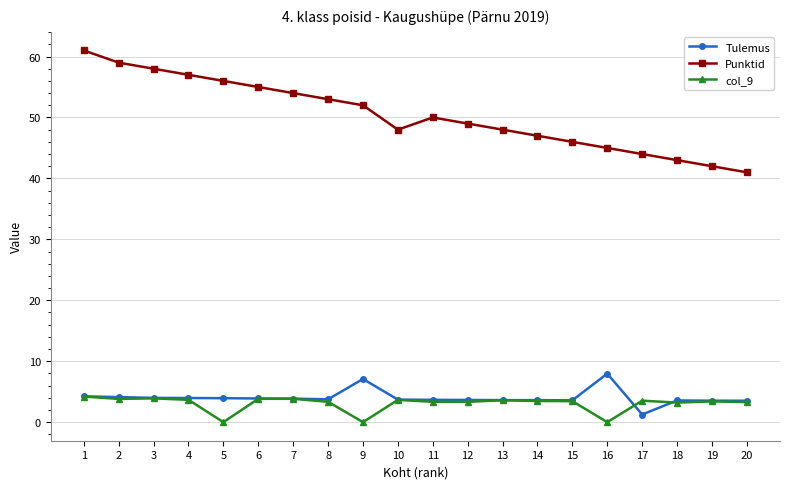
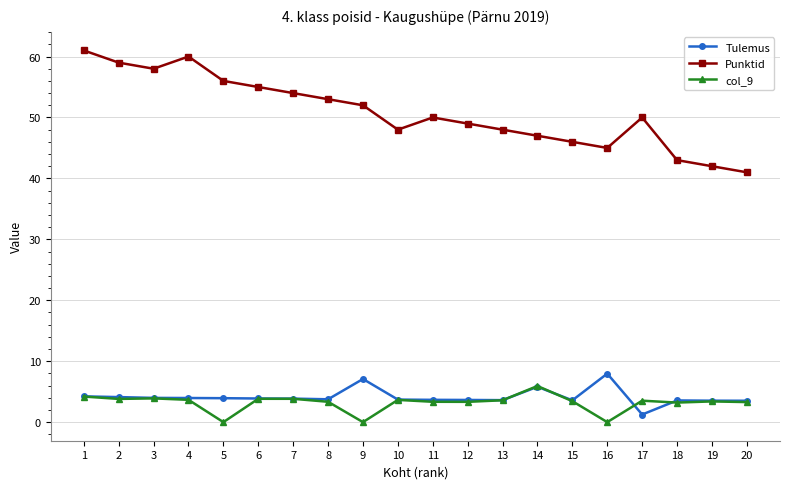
Punktid, 4: 57 -> 60
Tulemus, 14: 4 -> 6
col_9, 14: 3 -> 6
Punktid, 17: 44 -> 50
